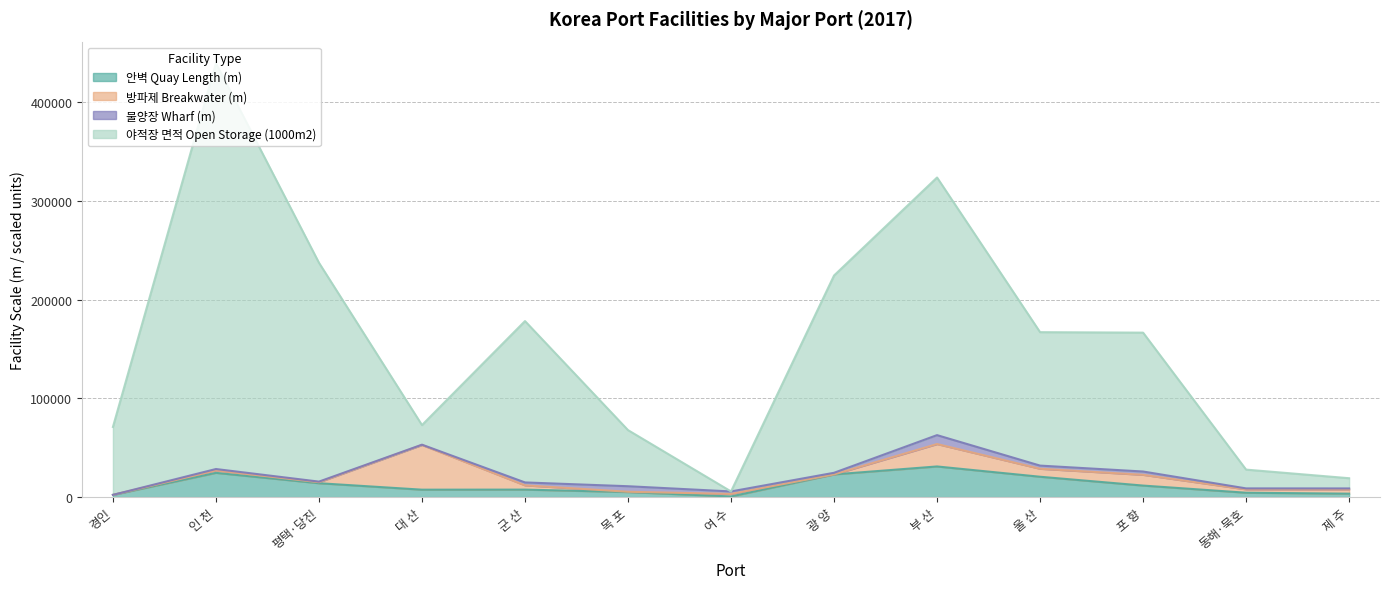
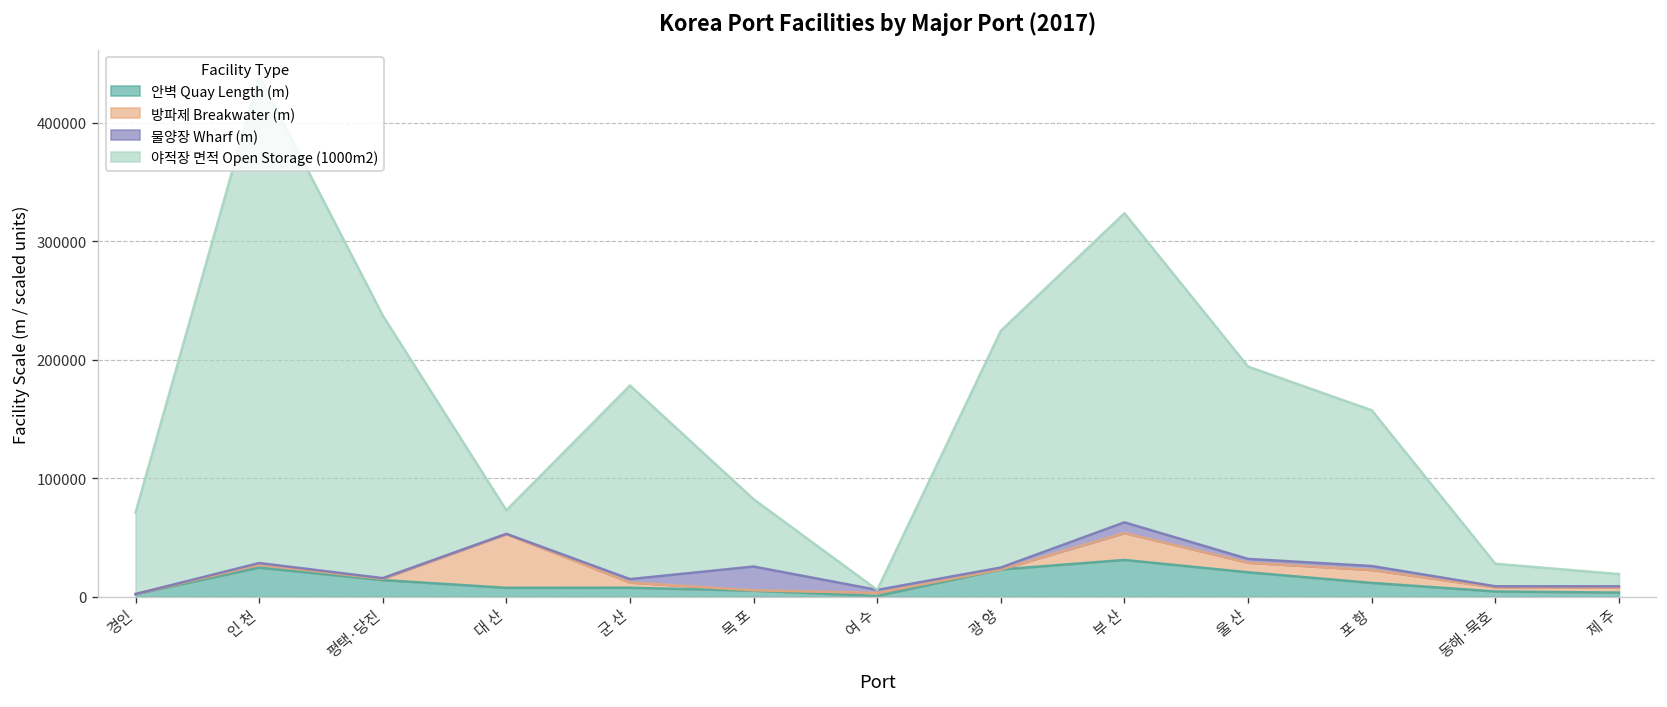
물양장 Wharf (m), 목 포: 10000 -> 20000
야적장 면적 Open Storage (1000m2), 울 산: 140000 -> 160000
야적장 면적 Open Storage (1000m2), 포 항: 140000 -> 130000
